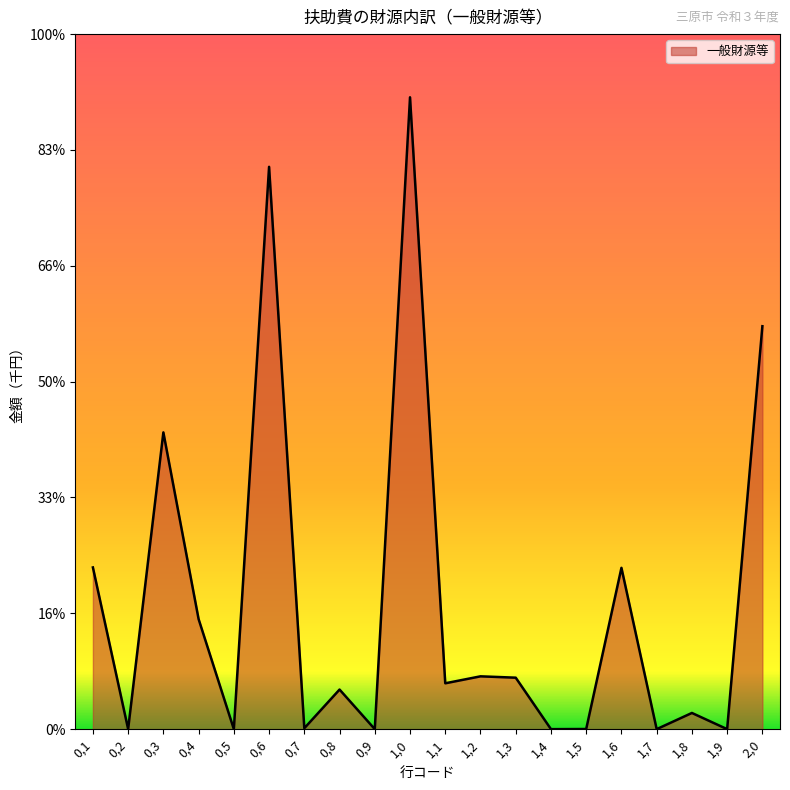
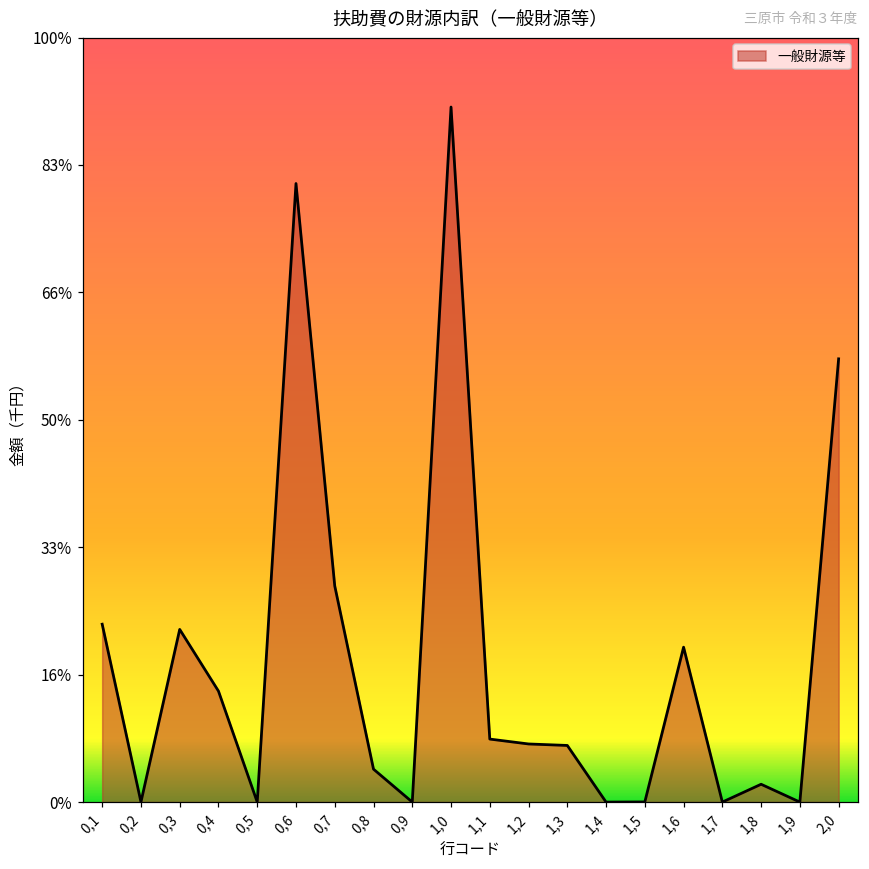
0,3: 43% -> 23%
0,4: 16% -> 15%
0,7: 0% -> 28%
0,8: 6% -> 4%
1,1: 7% -> 8%
1,6: 23% -> 20%
